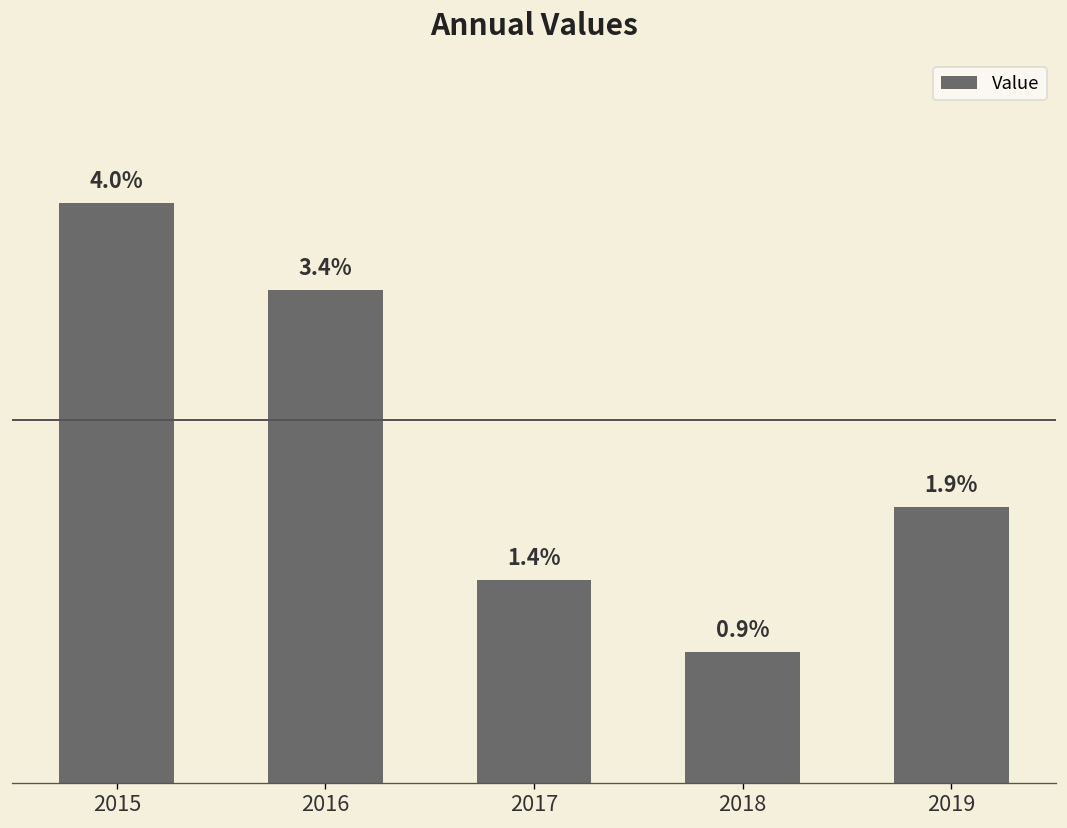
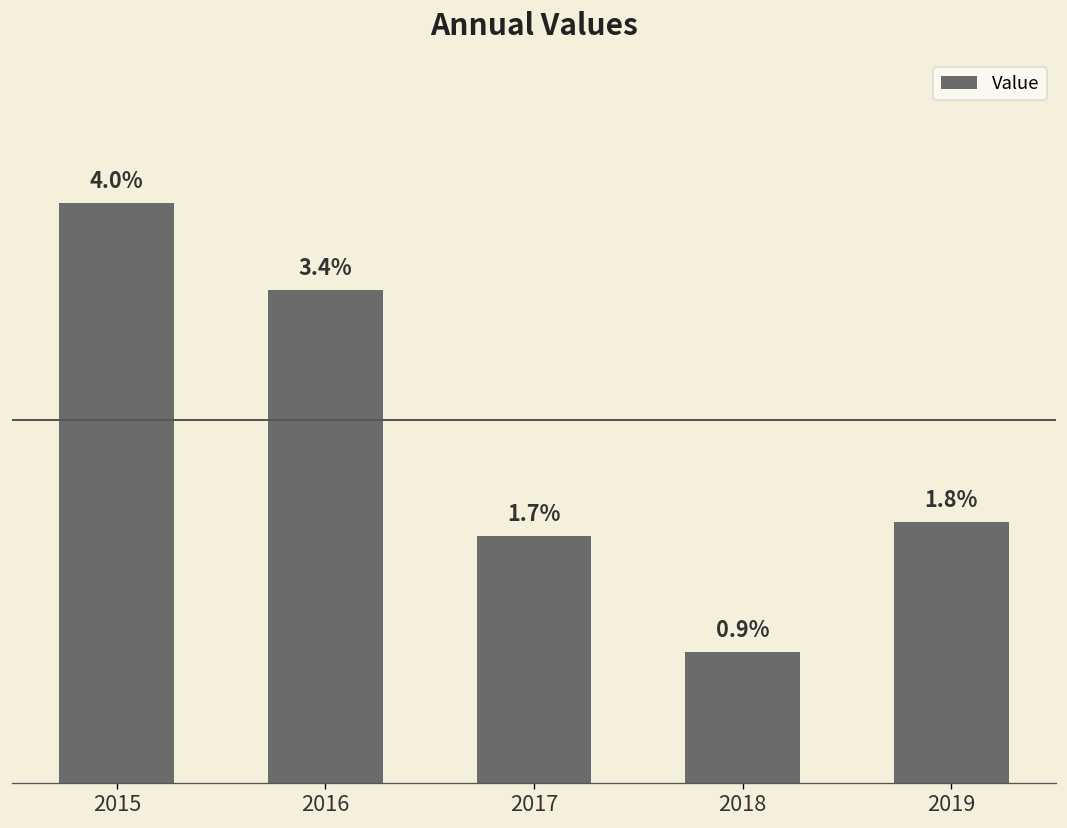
2017: 1.4% -> 1.7%
2019: 1.9% -> 1.8%
